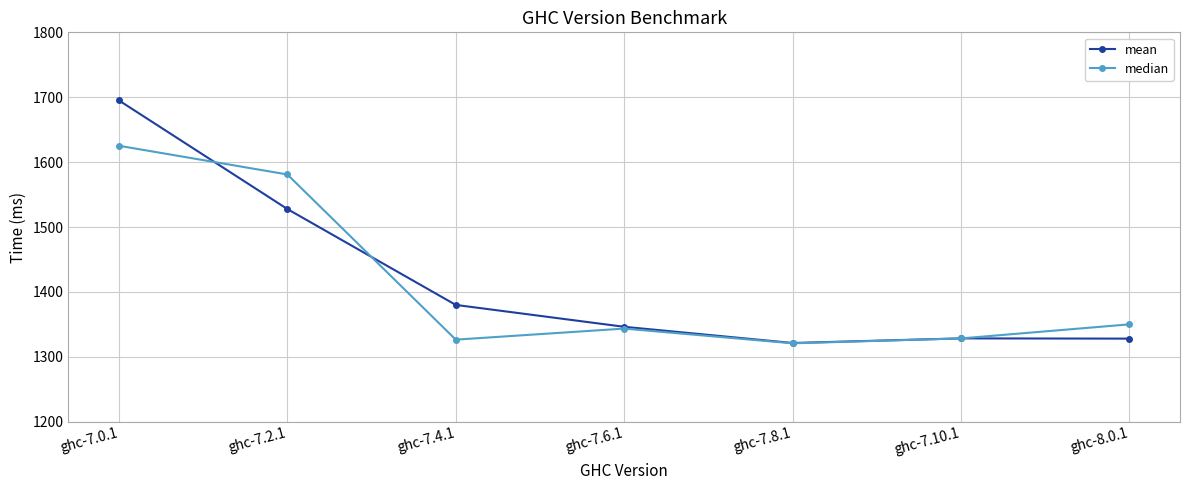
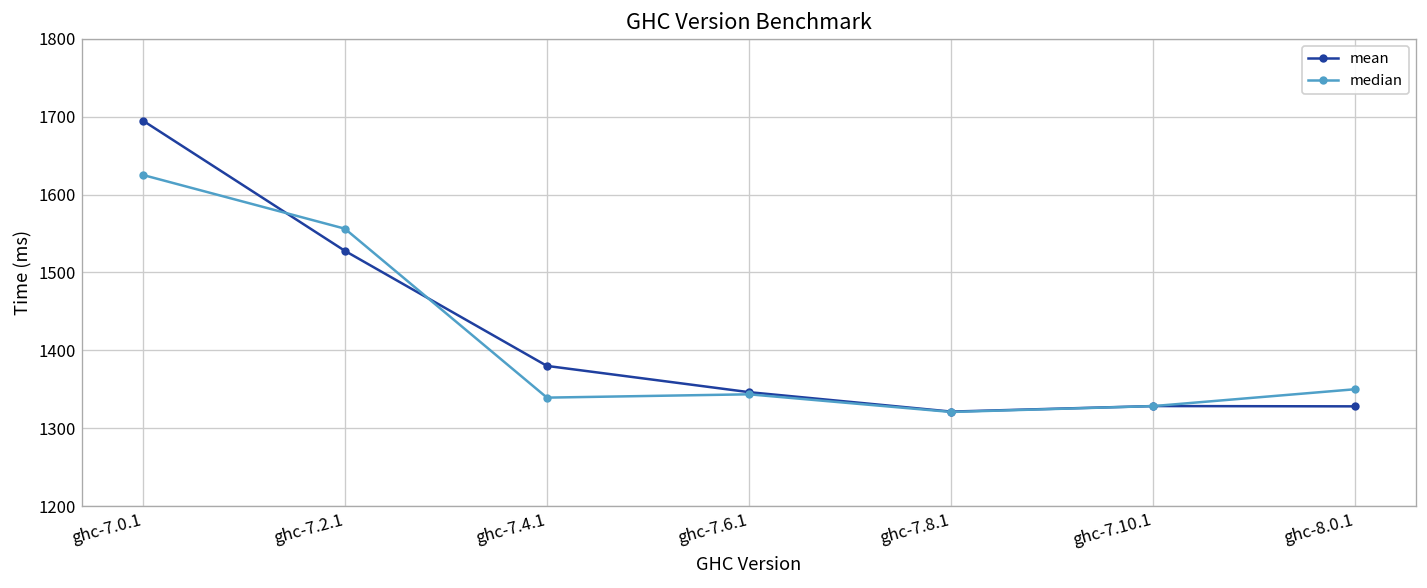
median, ghc-7.2.1: 1580 -> 1560
median, ghc-7.4.1: 1330 -> 1340
